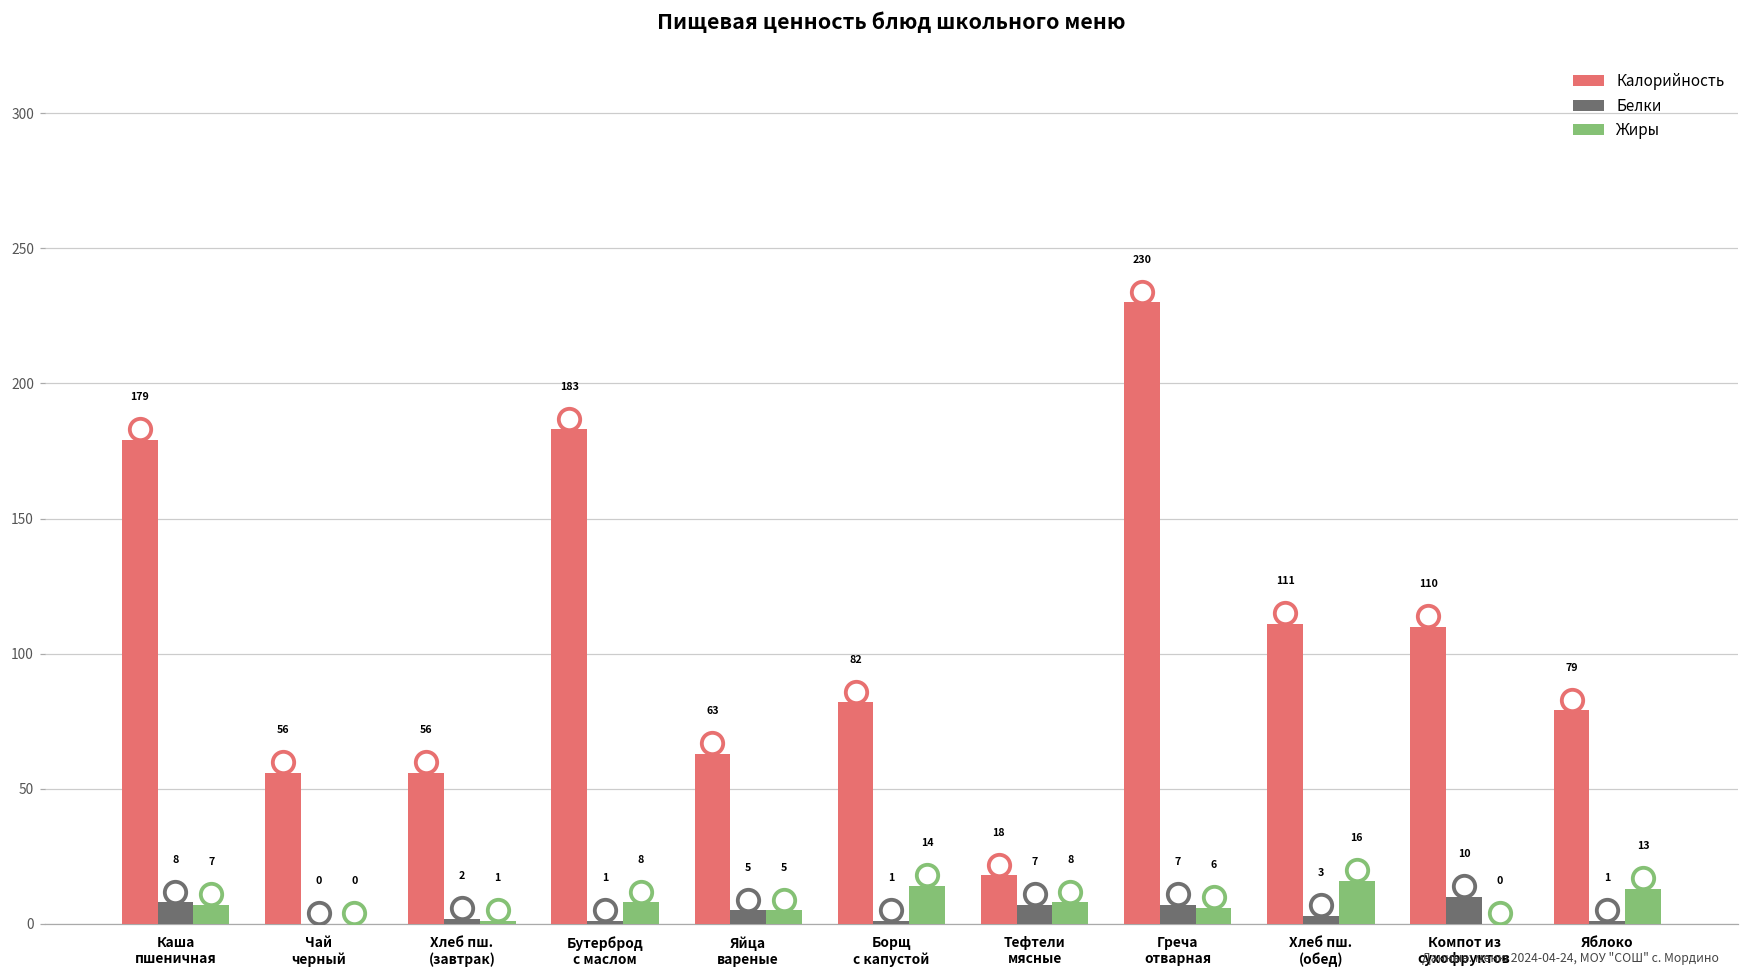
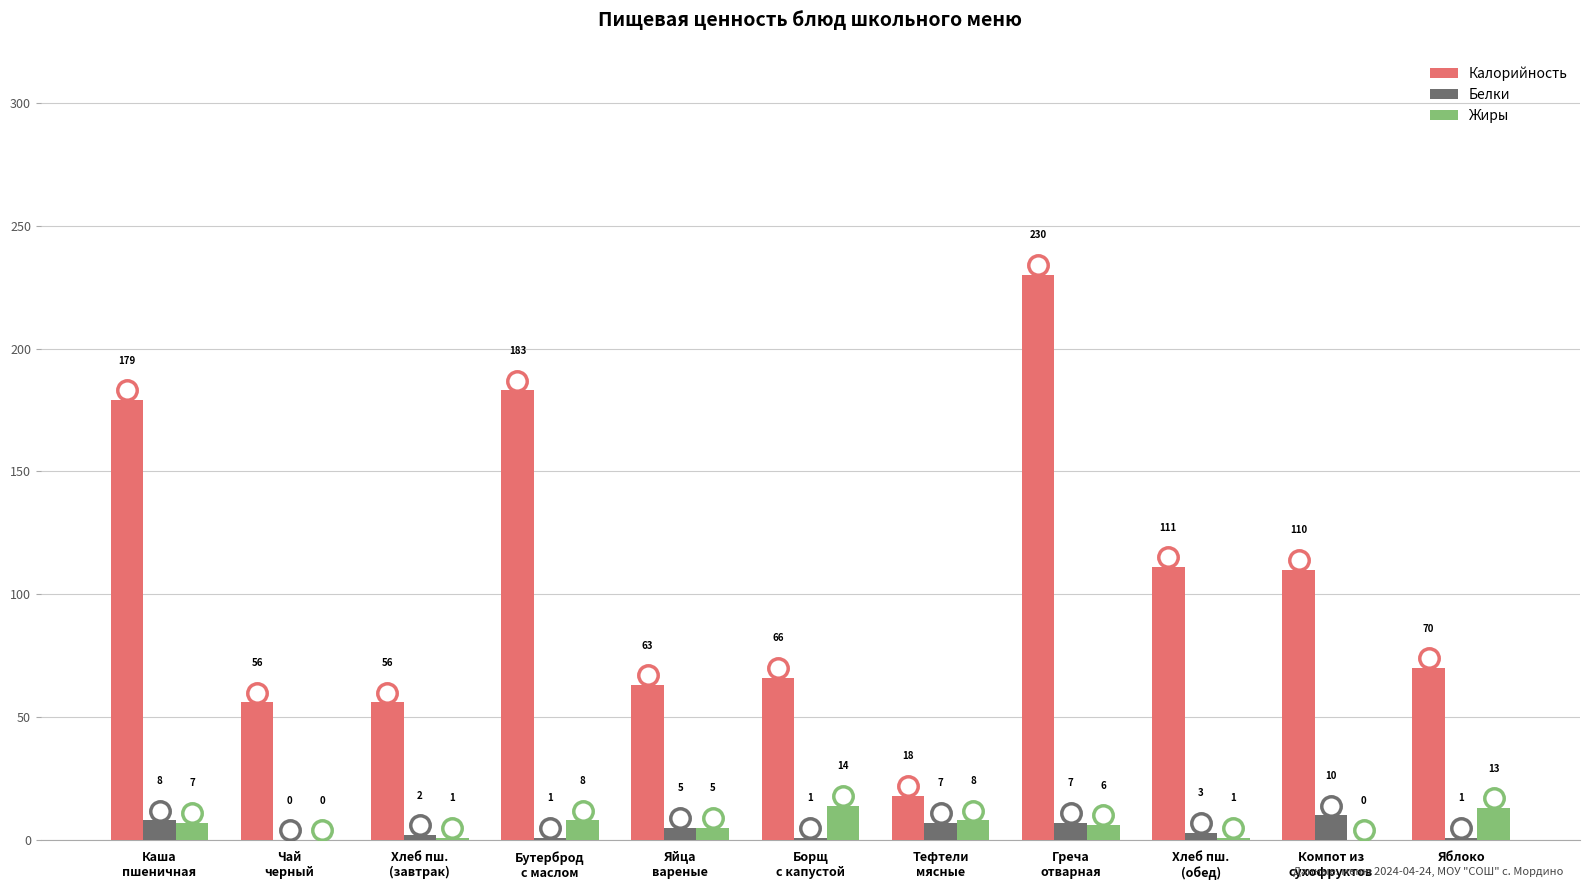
Калорийность, Борщ с капустой: 82 -> 66
Жиры, Хлеб пш. (обед): 16 -> 1
Калорийность, Яблоко: 79 -> 70
